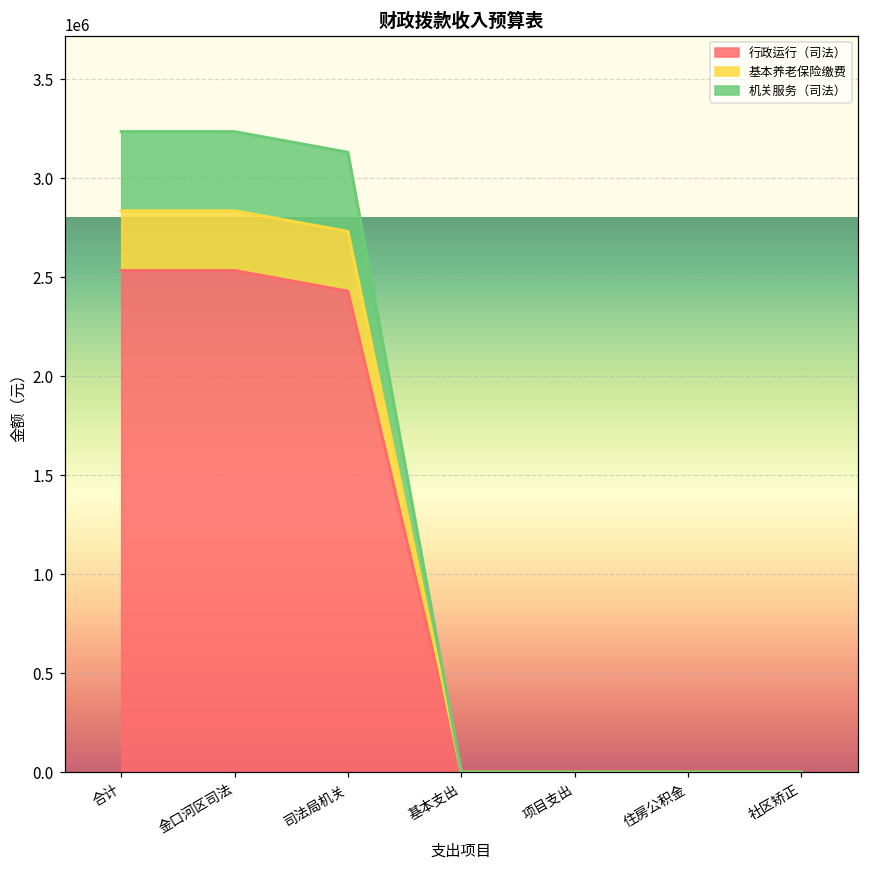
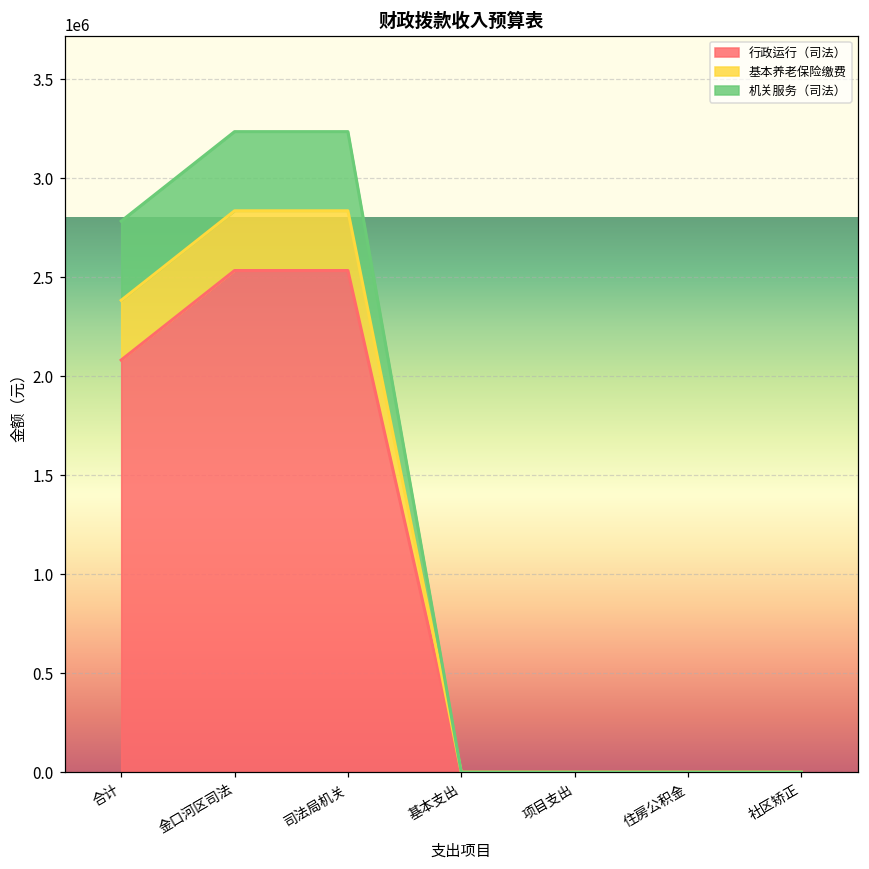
行政运行（司法）, 合计: 2530000 -> 2080000
行政运行（司法）, 司法局机关: 2430000 -> 2530000
